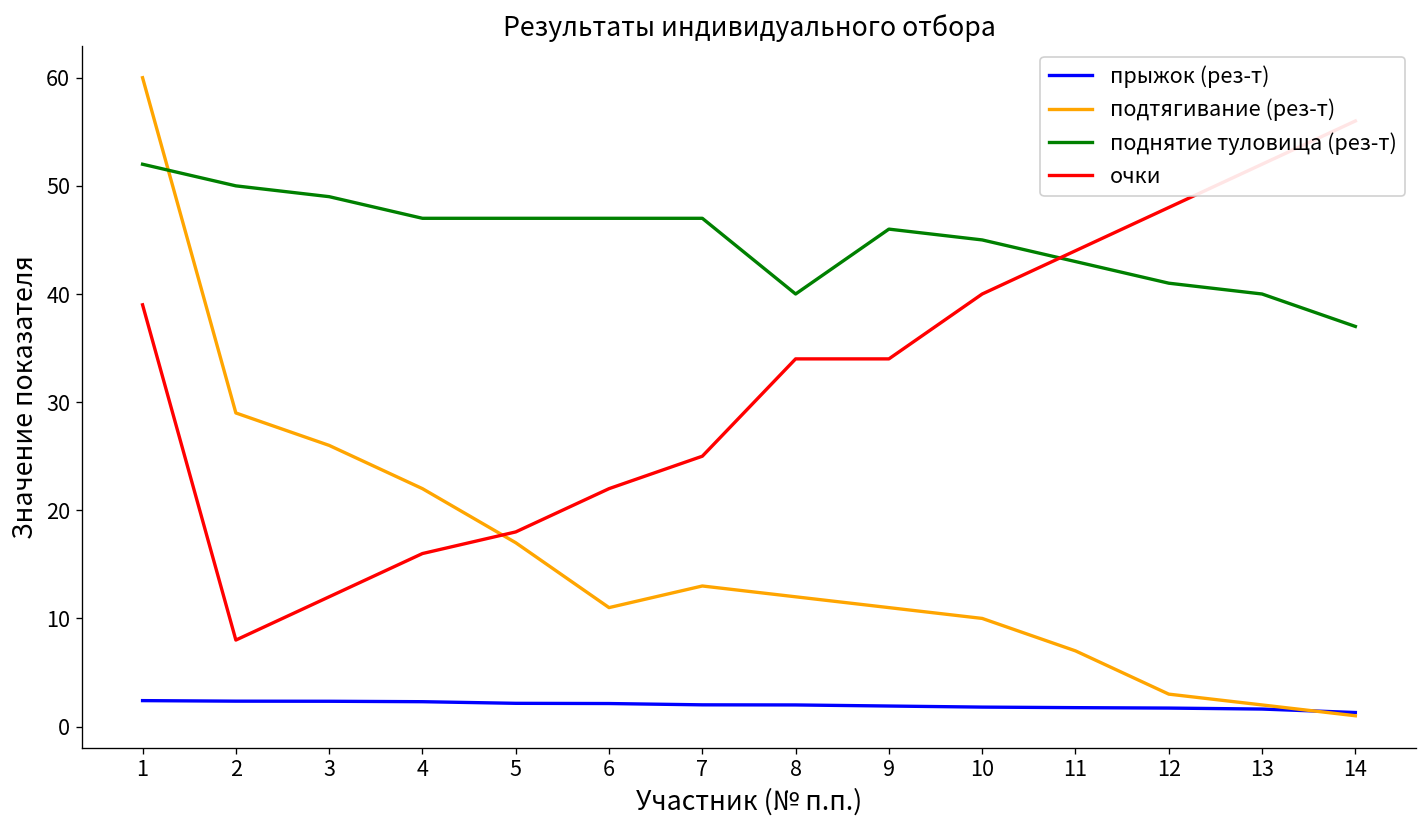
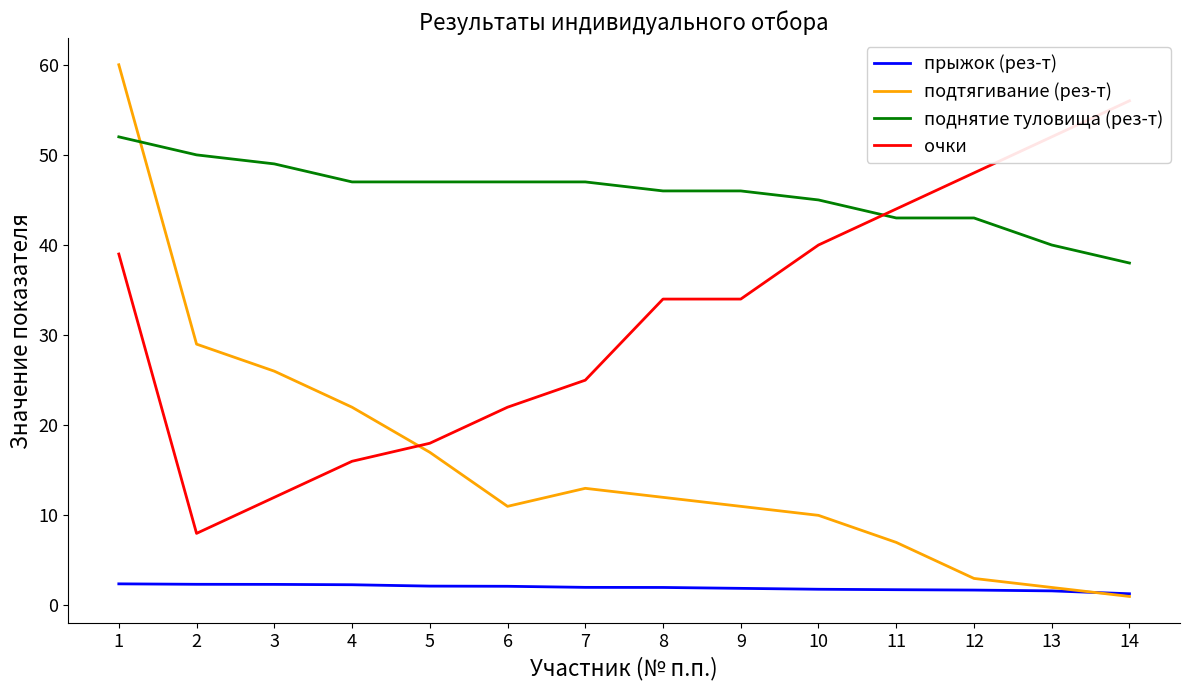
поднятие туловища (рез-т), 8: 40 -> 46
поднятие туловища (рез-т), 12: 41 -> 43
поднятие туловища (рез-т), 14: 37 -> 38
